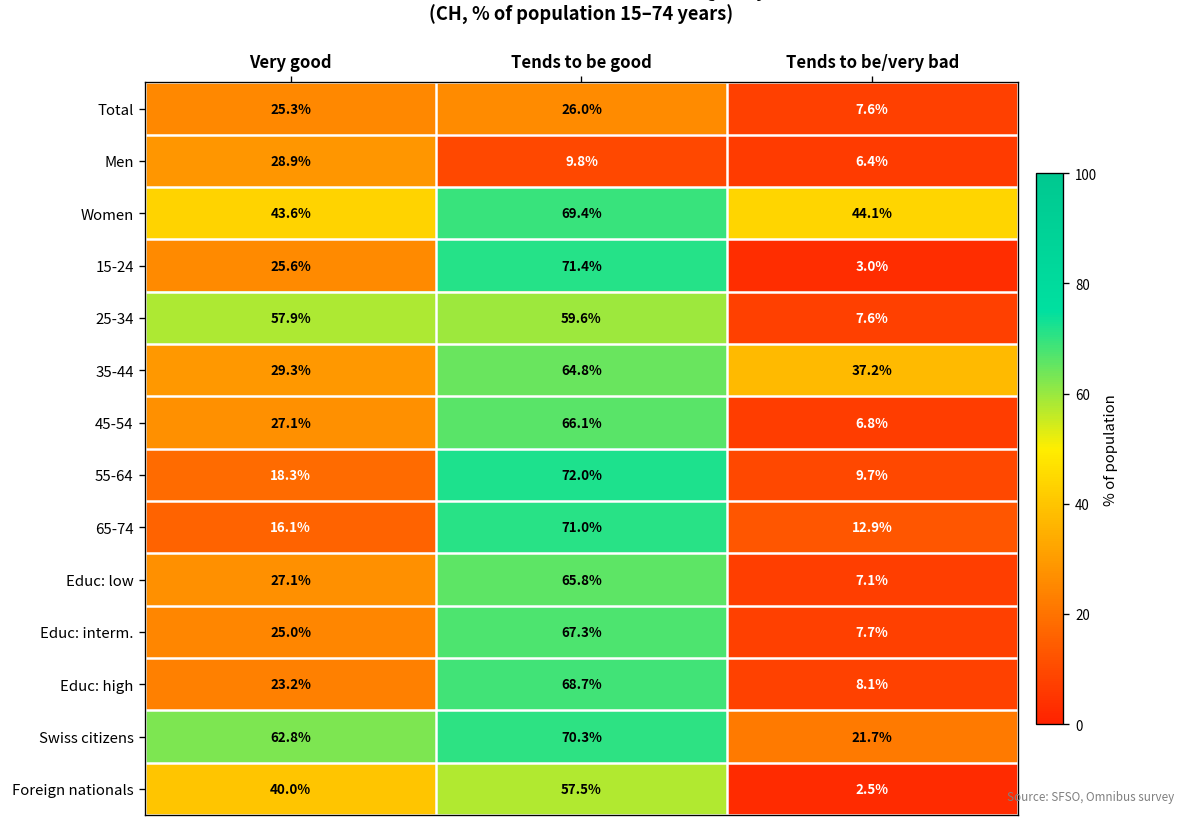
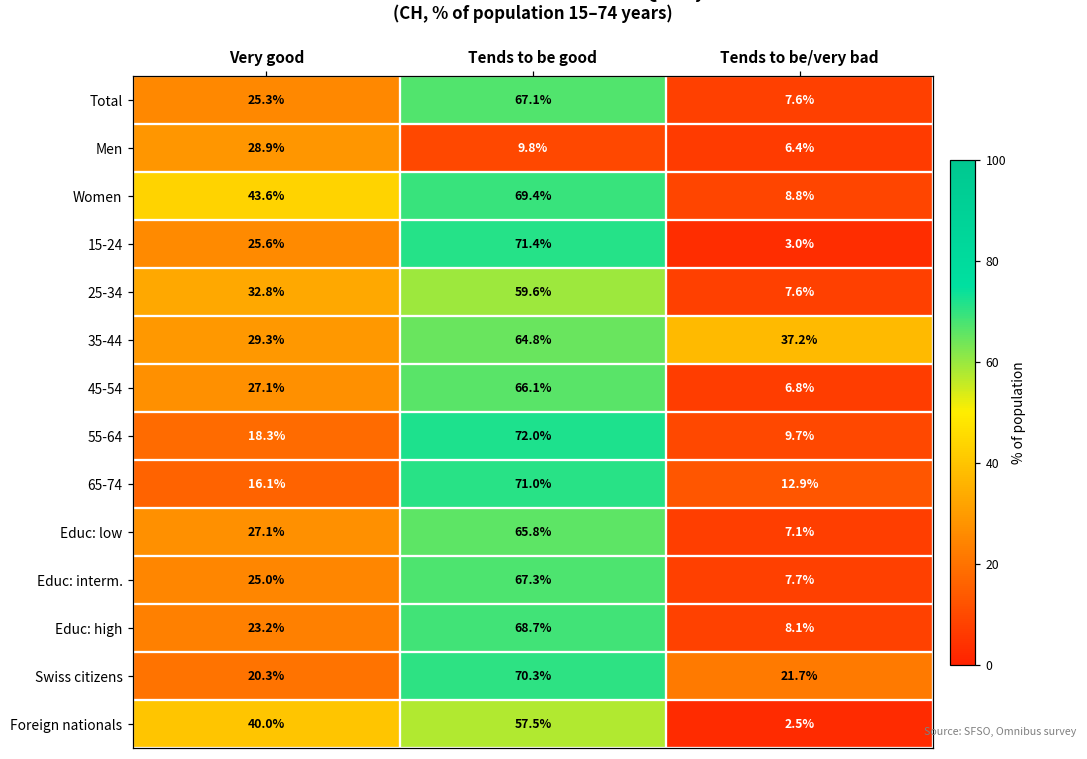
Total, Tends to be good: 26.0% -> 67.1%
Women, Tends to be/very bad: 44.1% -> 8.8%
25-34, Very good: 57.9% -> 32.8%
Swiss citizens, Very good: 62.8% -> 20.3%
